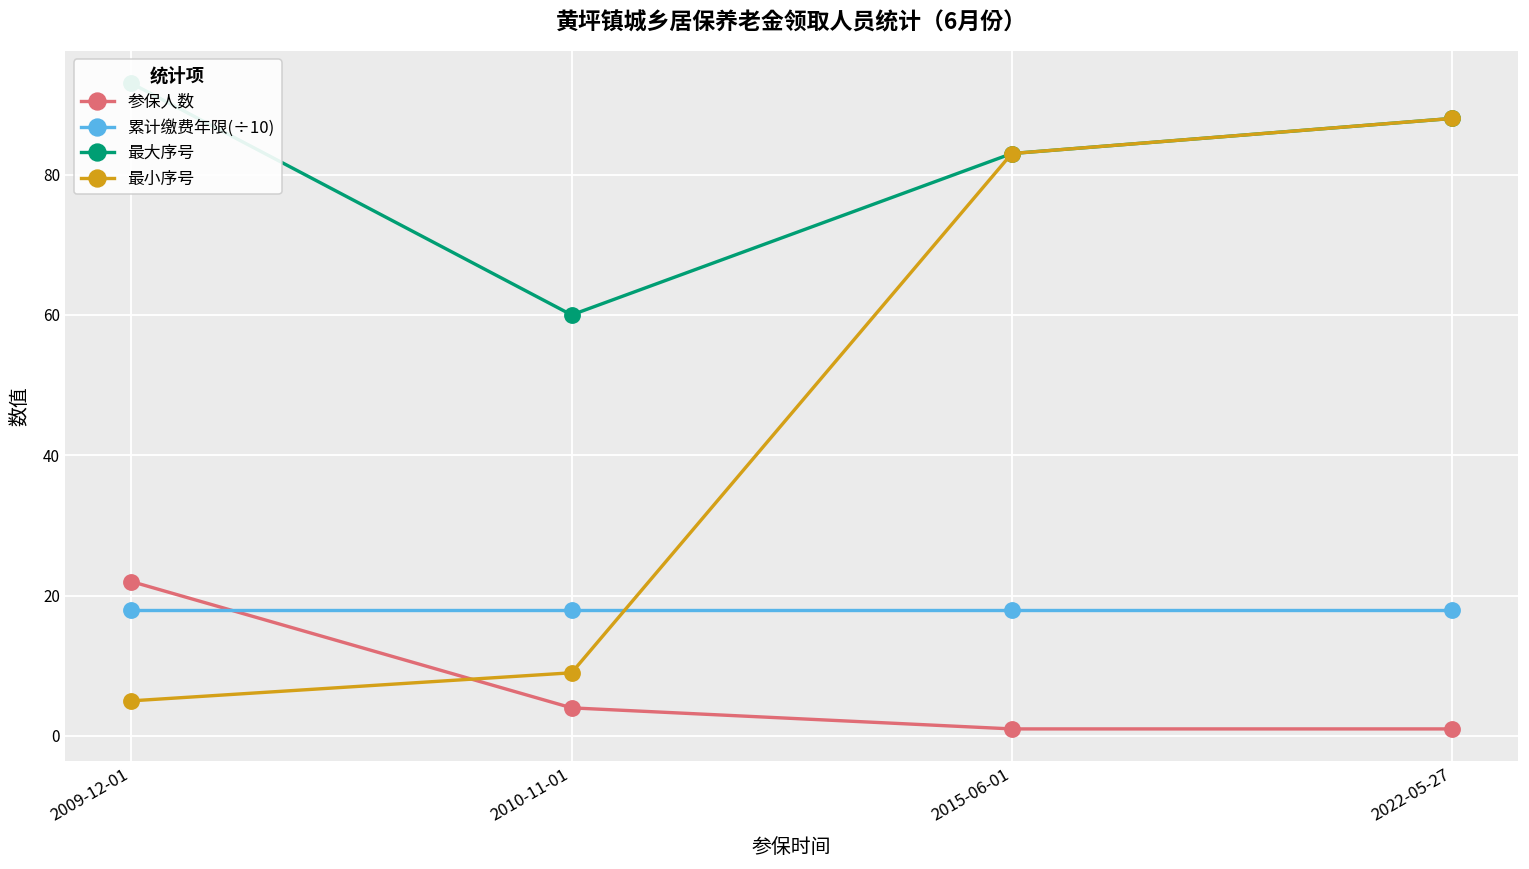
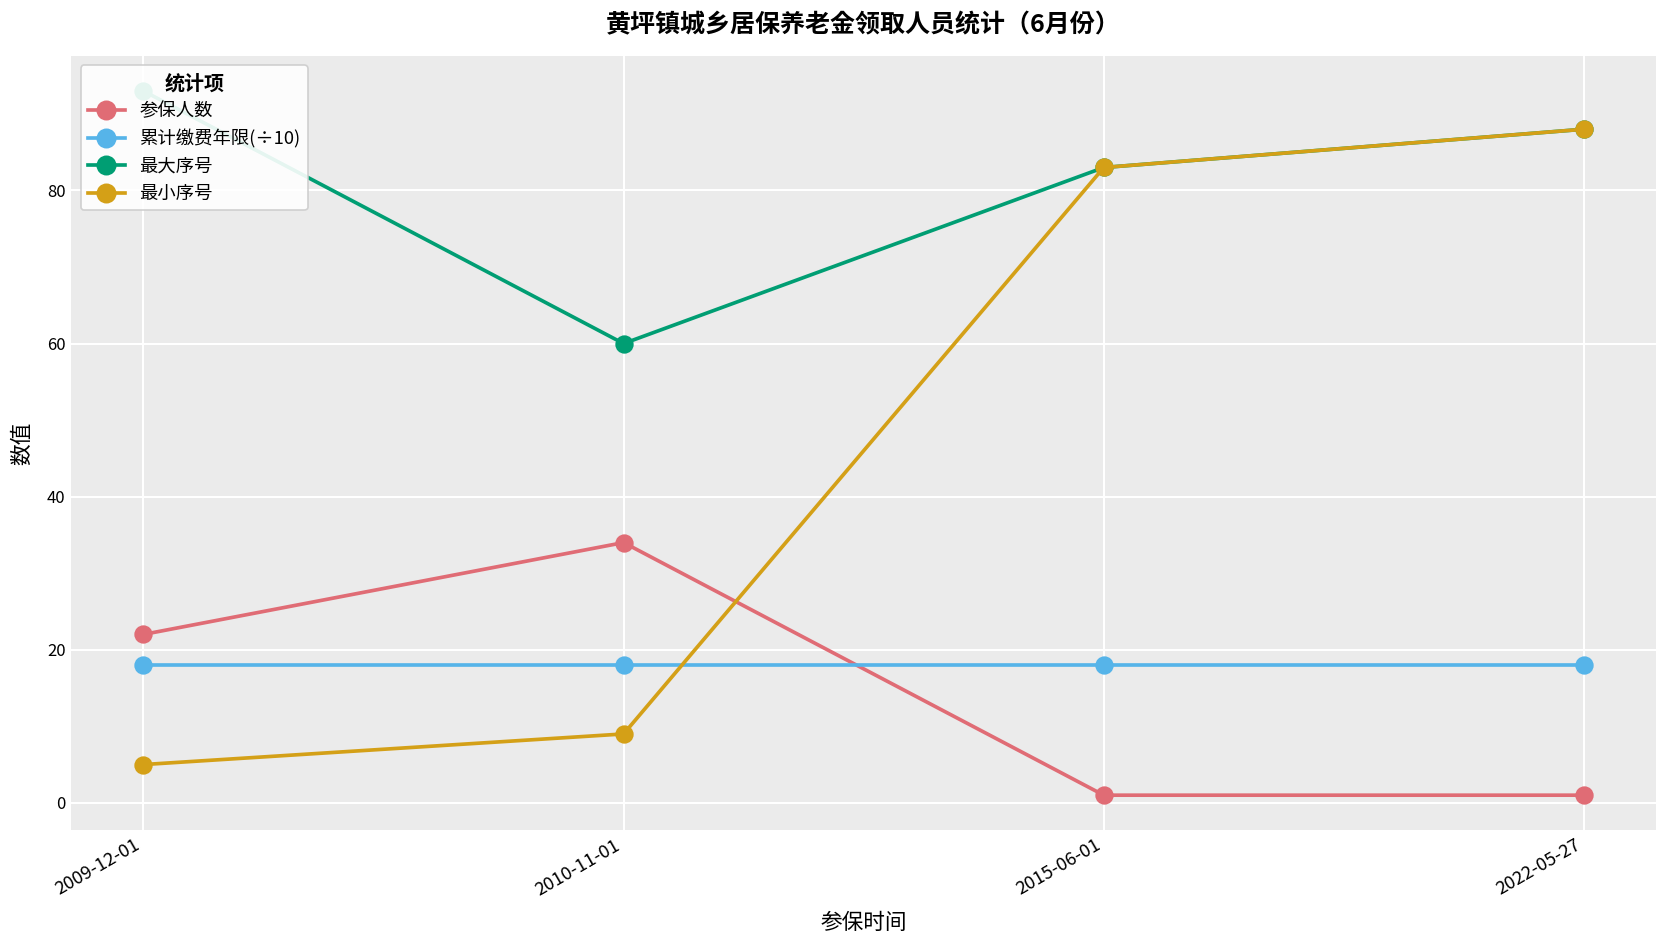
参保人数, 2010-11-01: 4 -> 34
